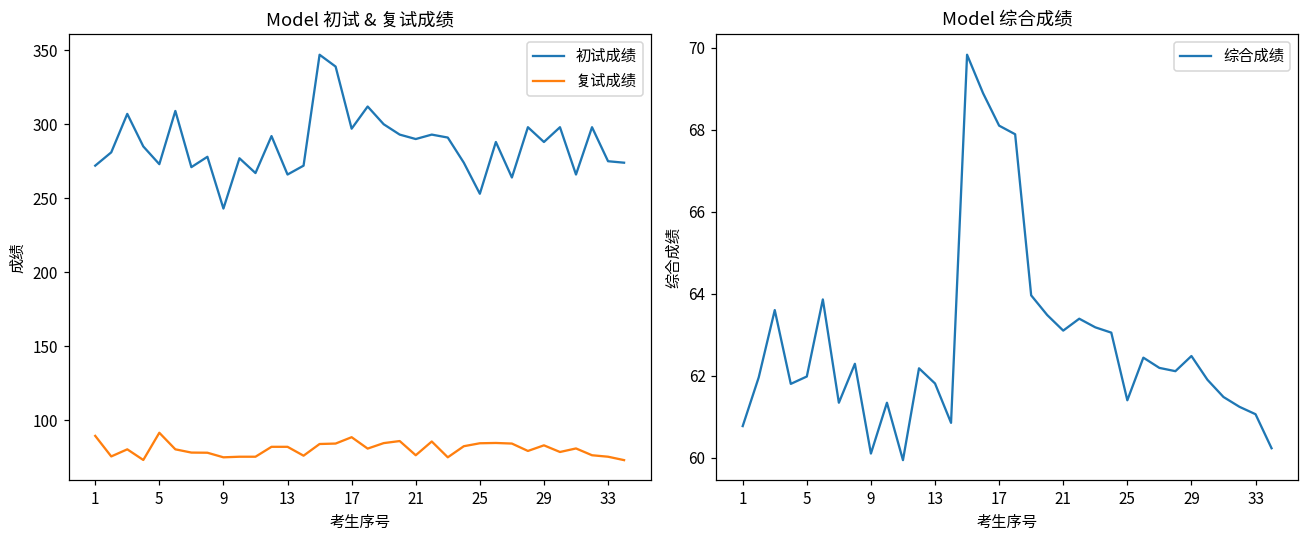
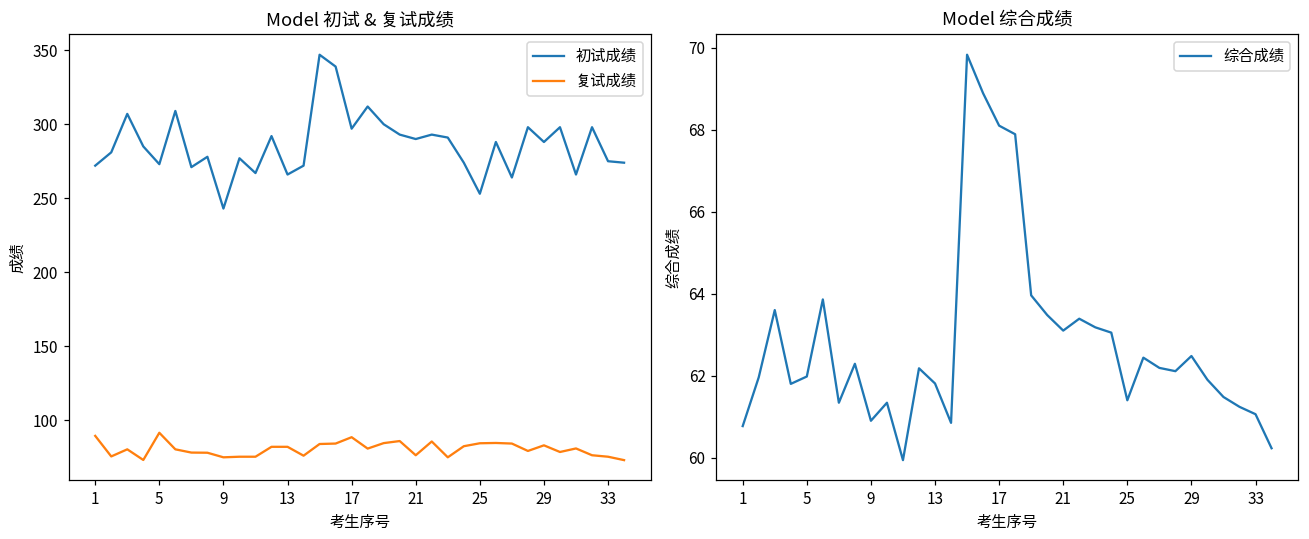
Model 综合成绩, 9: 60.1 -> 60.9
